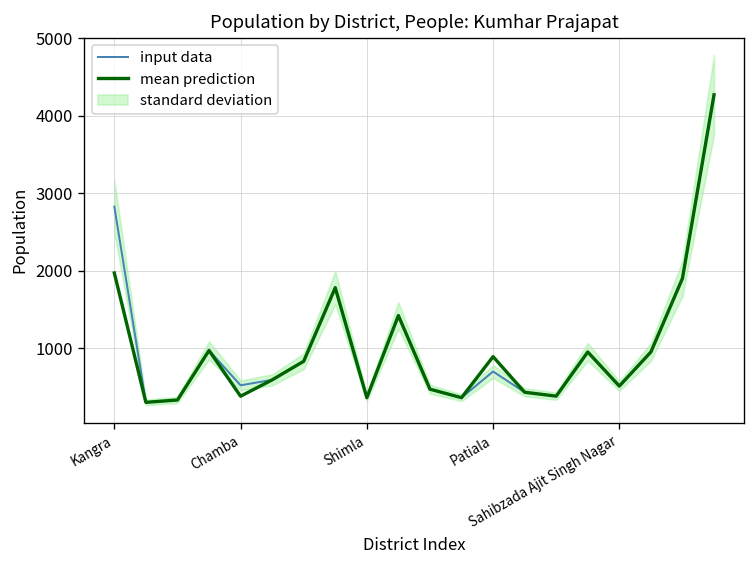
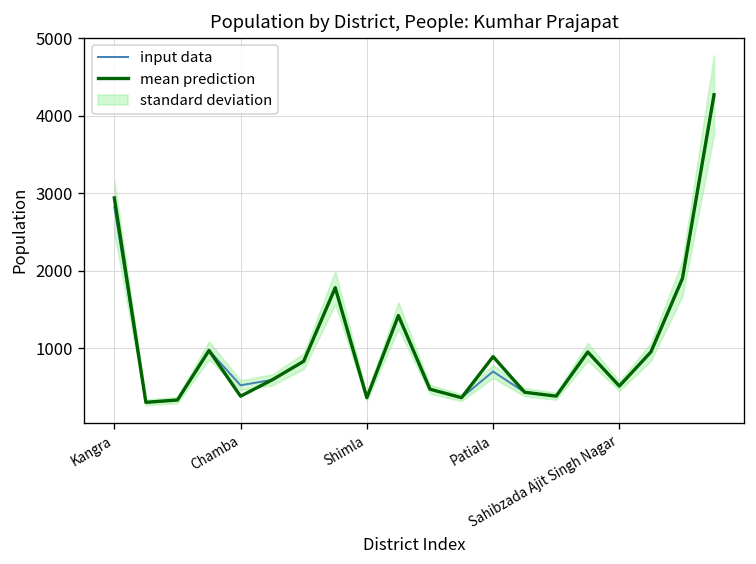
mean prediction, Kangra: 2000 -> 2900
